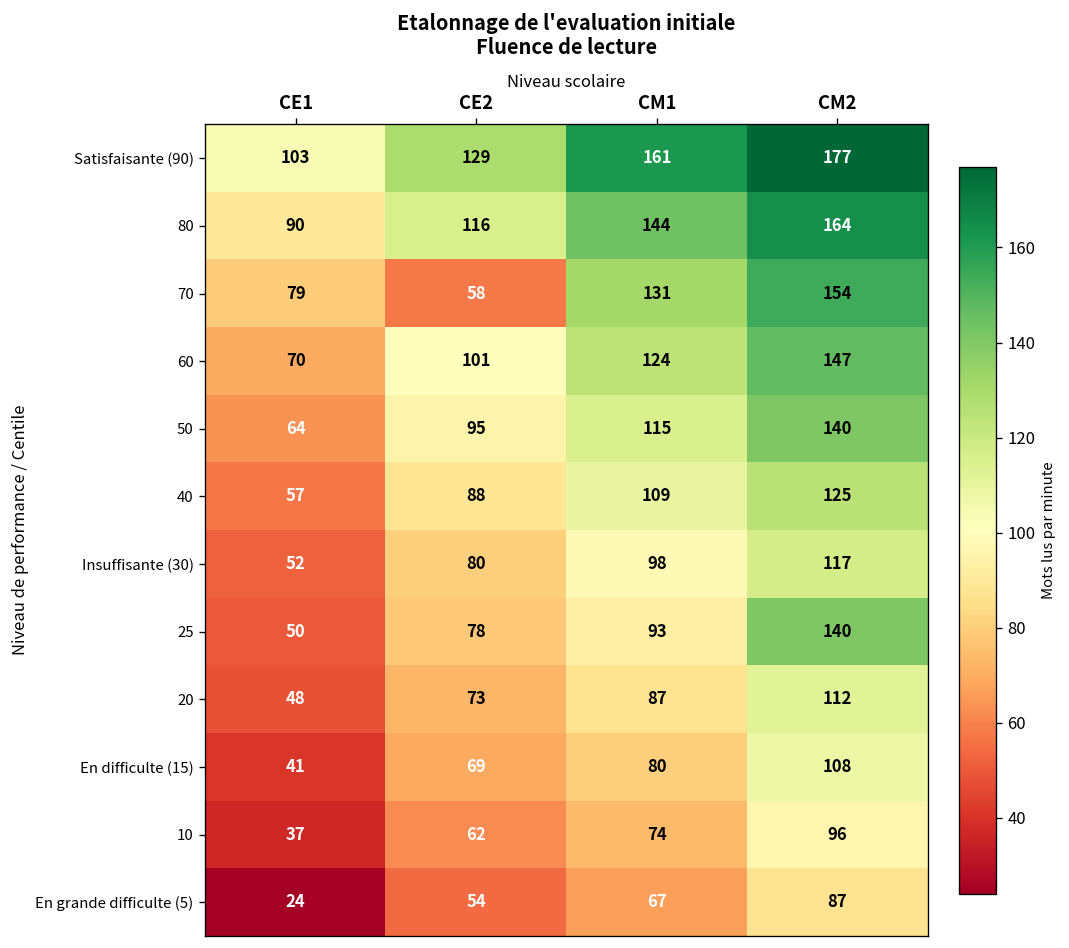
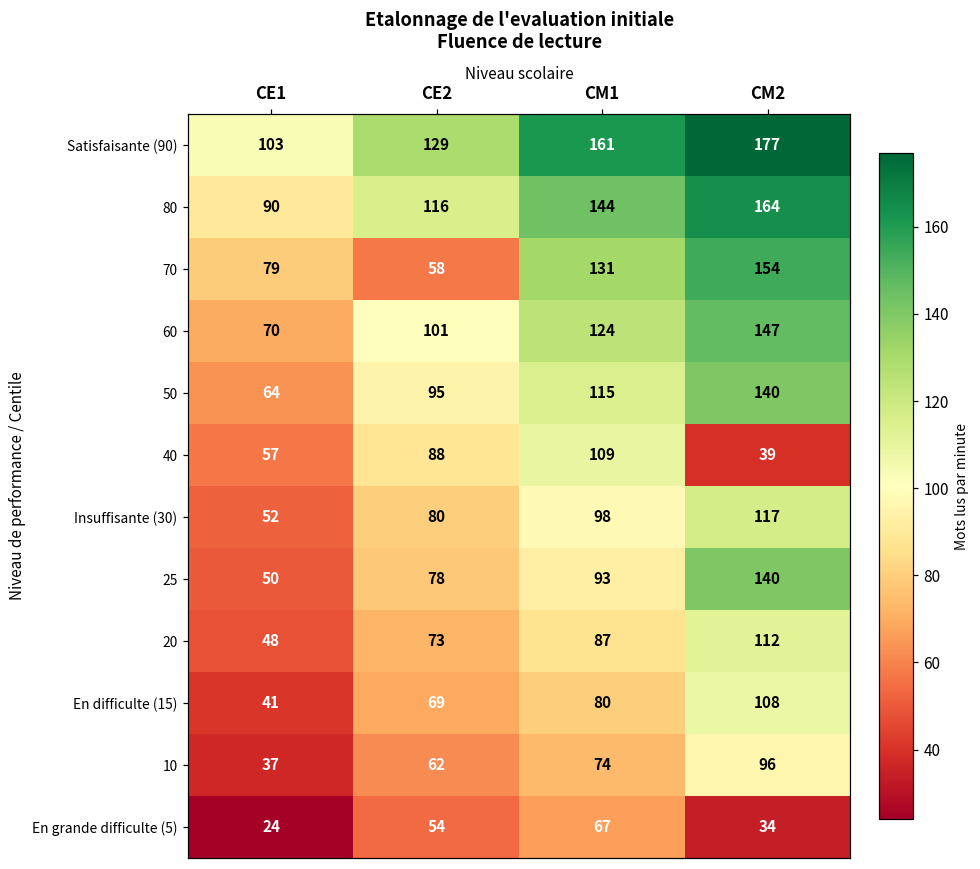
40, CM2: 125 -> 39
En grande difficulte (5), CM2: 87 -> 34
